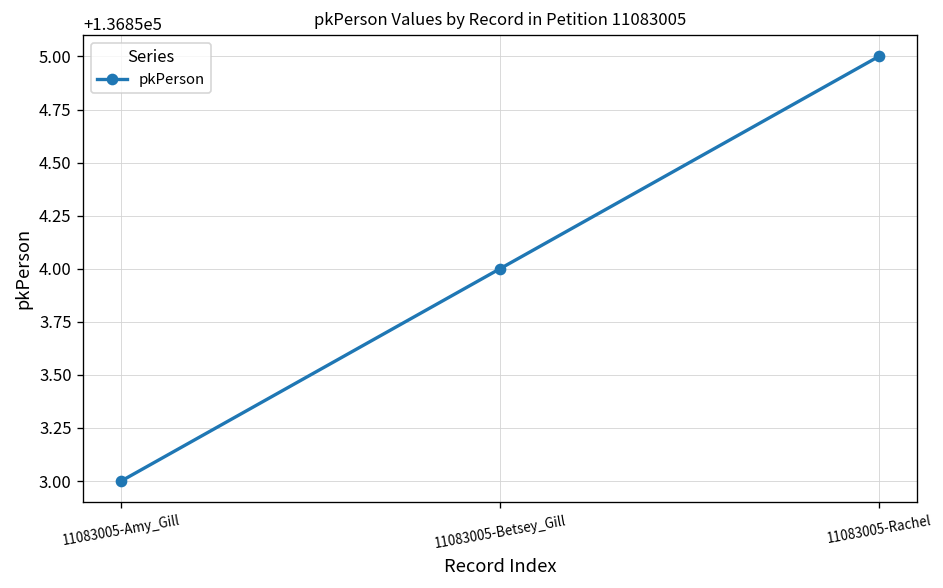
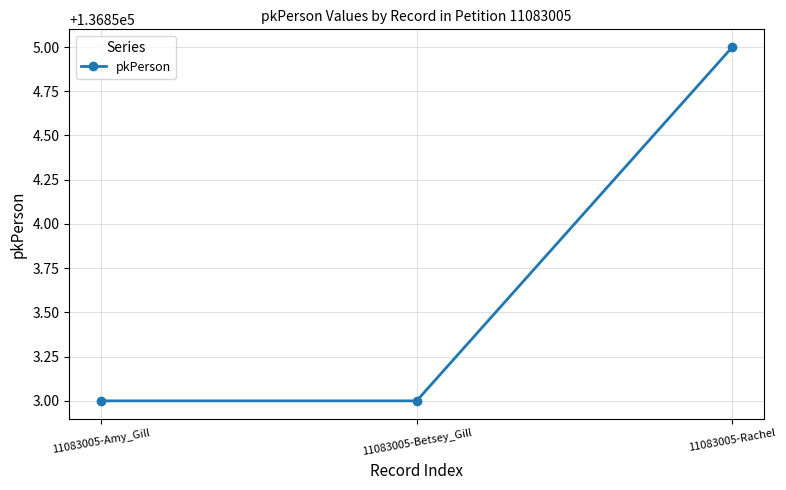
11083005-Betsey_Gill: 136854 -> 136853
